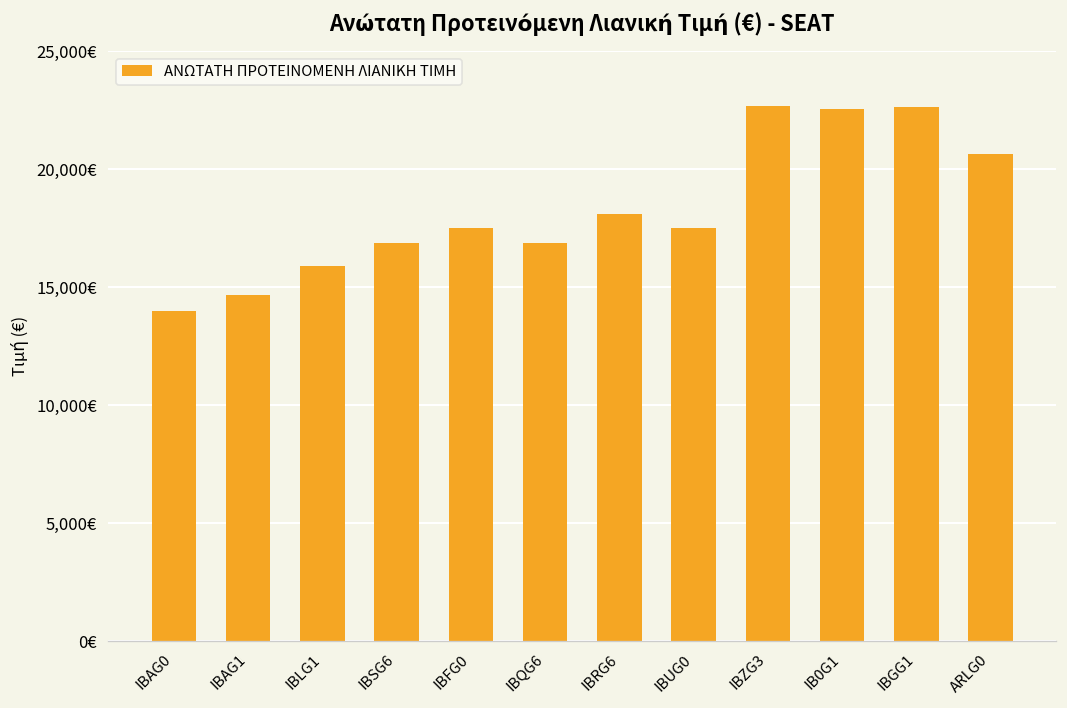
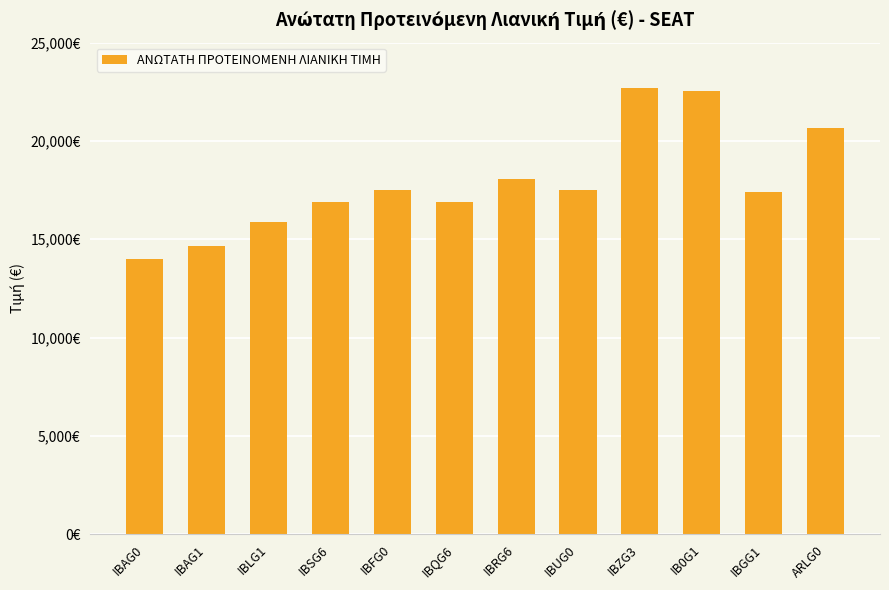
IBGG1: 22,600€ -> 17,400€
